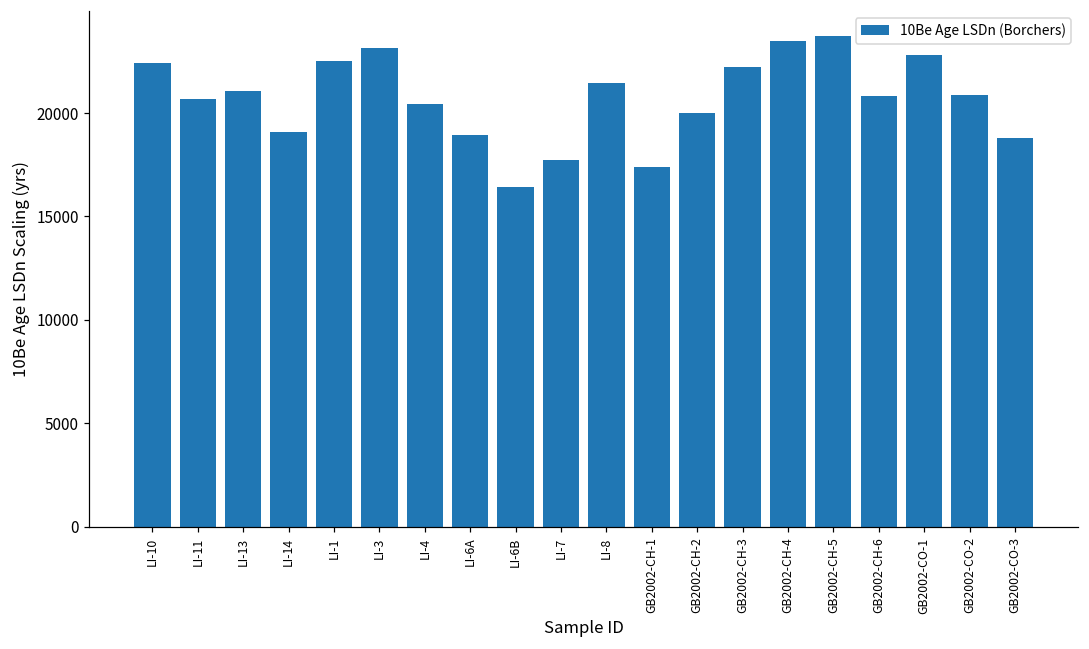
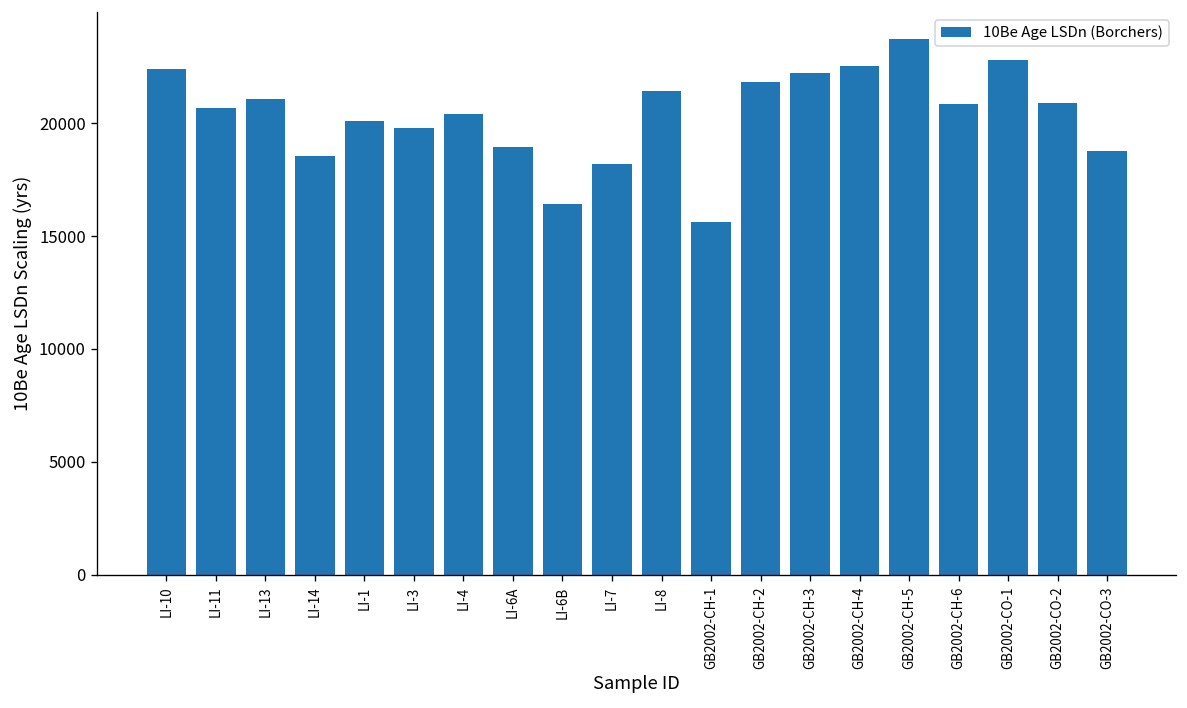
LI-14: 19100 -> 18600
LI-1: 22500 -> 20100
LI-3: 23200 -> 19800
LI-7: 17700 -> 18200
GB2002-CH-1: 17400 -> 15700
GB2002-CH-2: 20000 -> 21800
GB2002-CH-4: 23500 -> 22500
